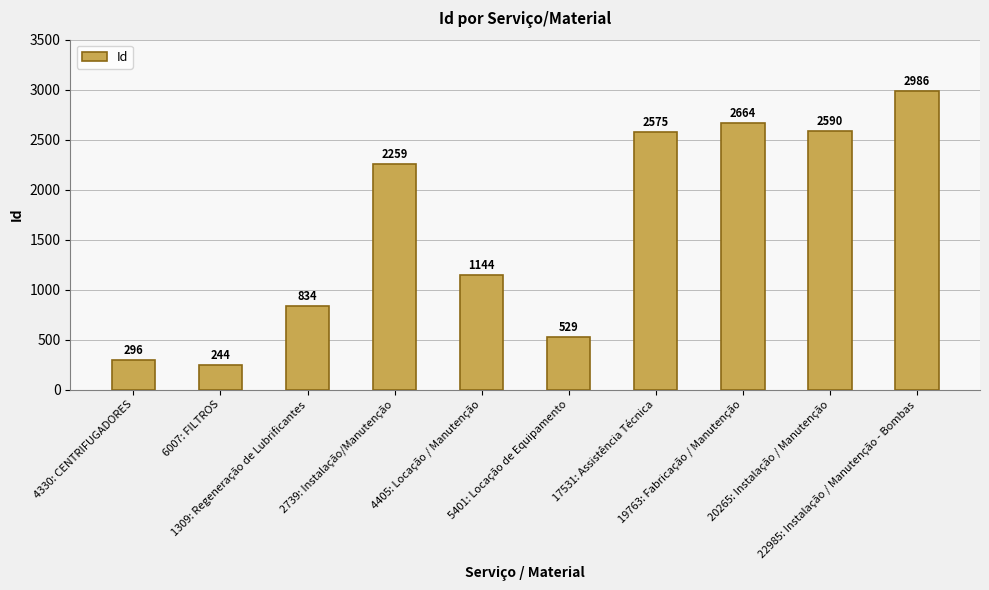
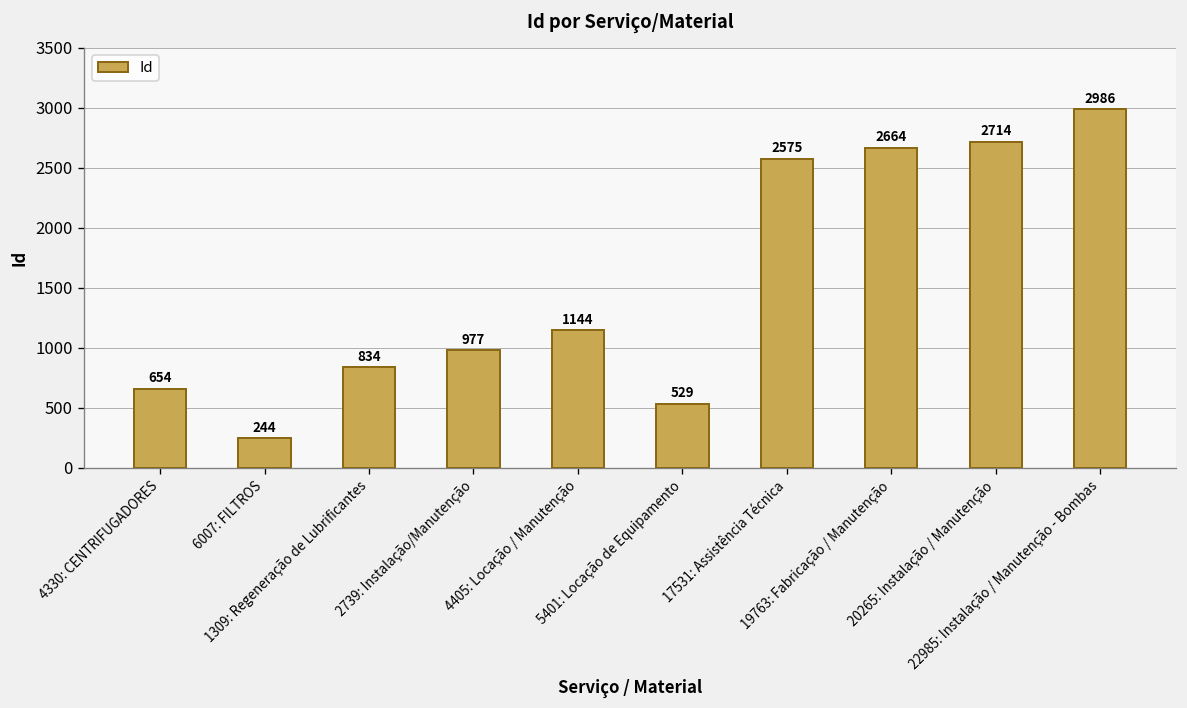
4330: CENTRIFUGADORES: 296 -> 654
2739: Instalação/Manutenção: 2259 -> 977
20265: Instalação / Manutenção: 2590 -> 2714
